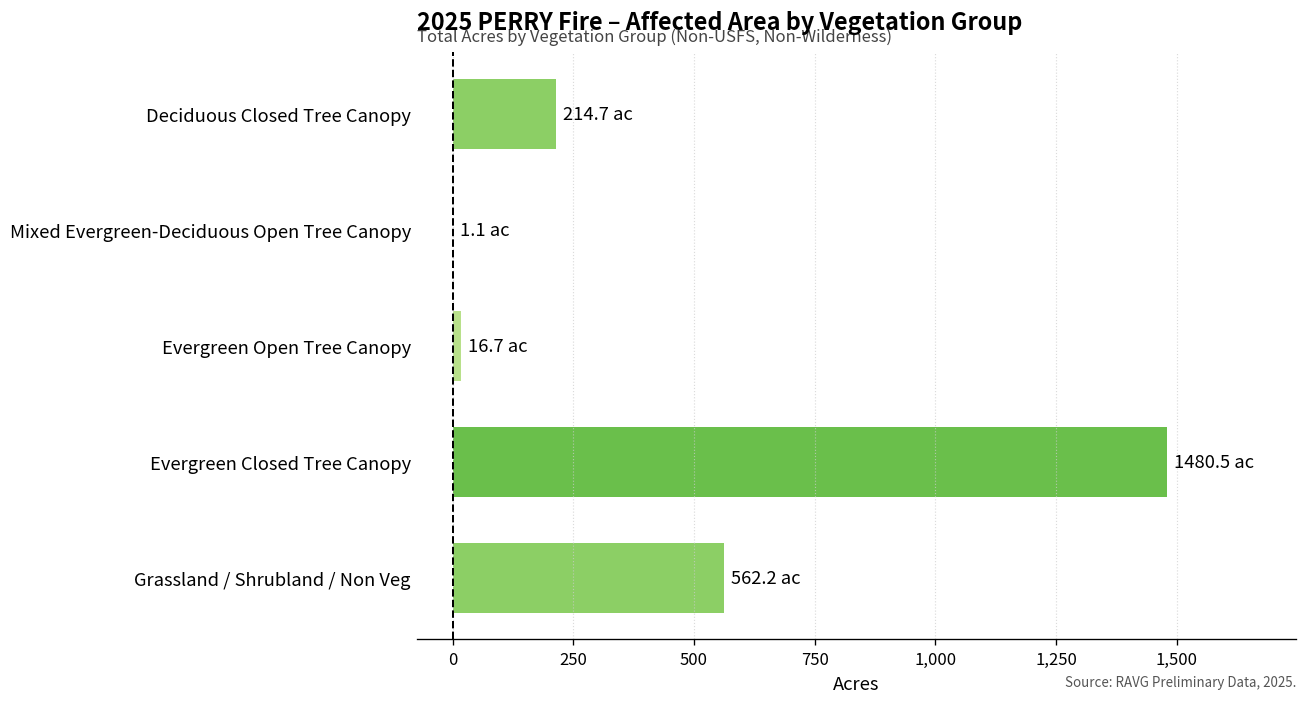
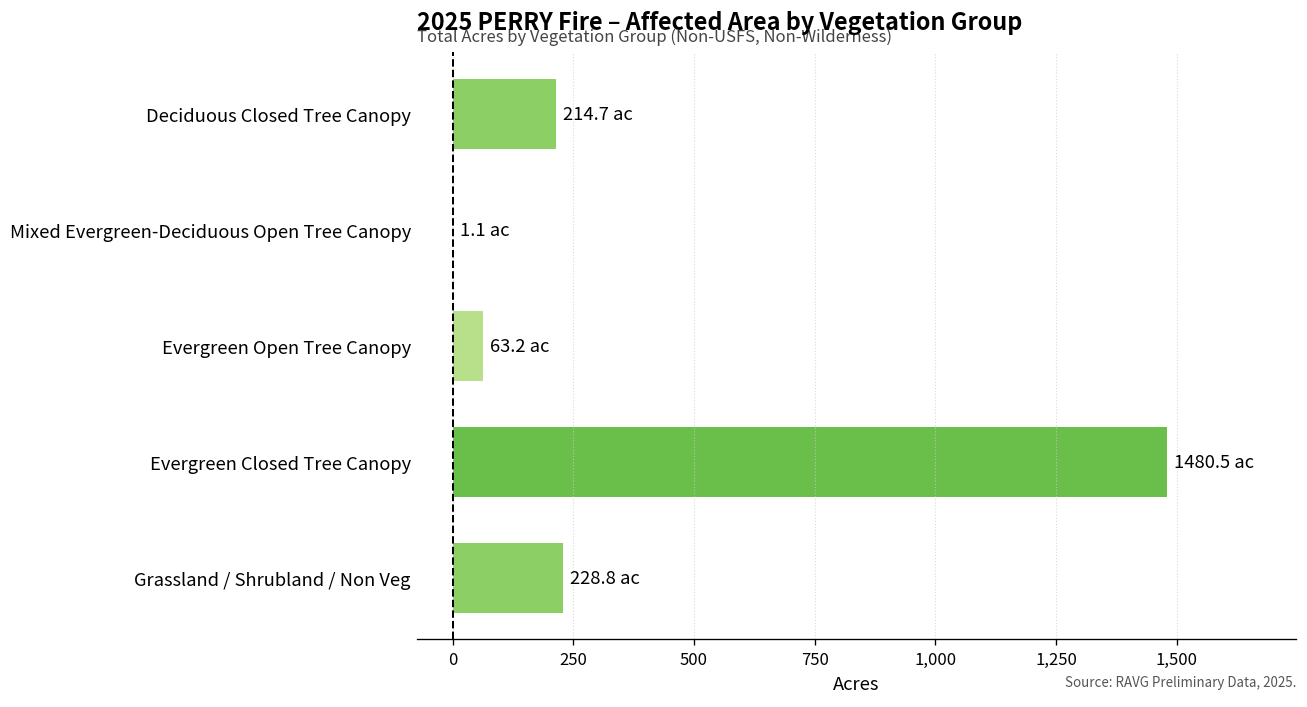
Evergreen Open Tree Canopy: 16.7 -> 63.2
Grassland / Shrubland / Non Veg: 562.2 -> 228.8
